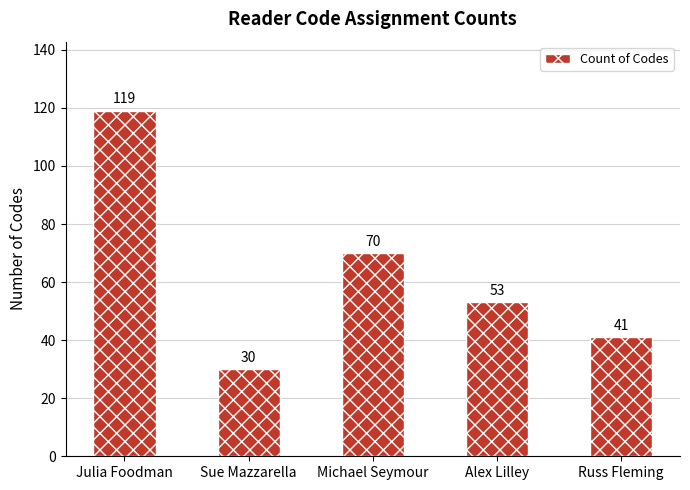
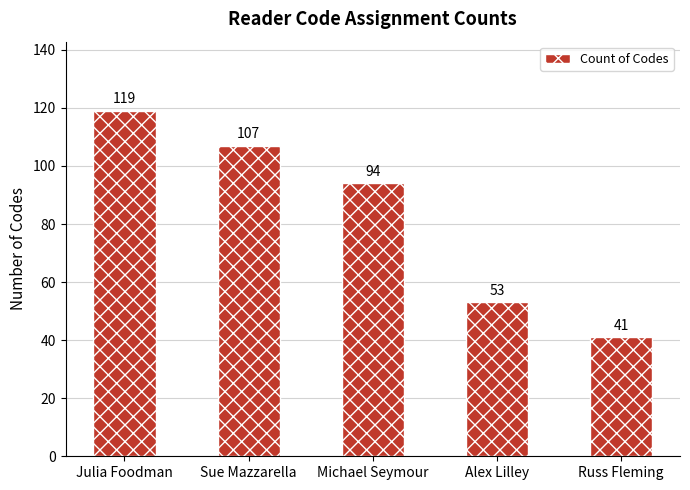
Sue Mazzarella: 30 -> 107
Michael Seymour: 70 -> 94
